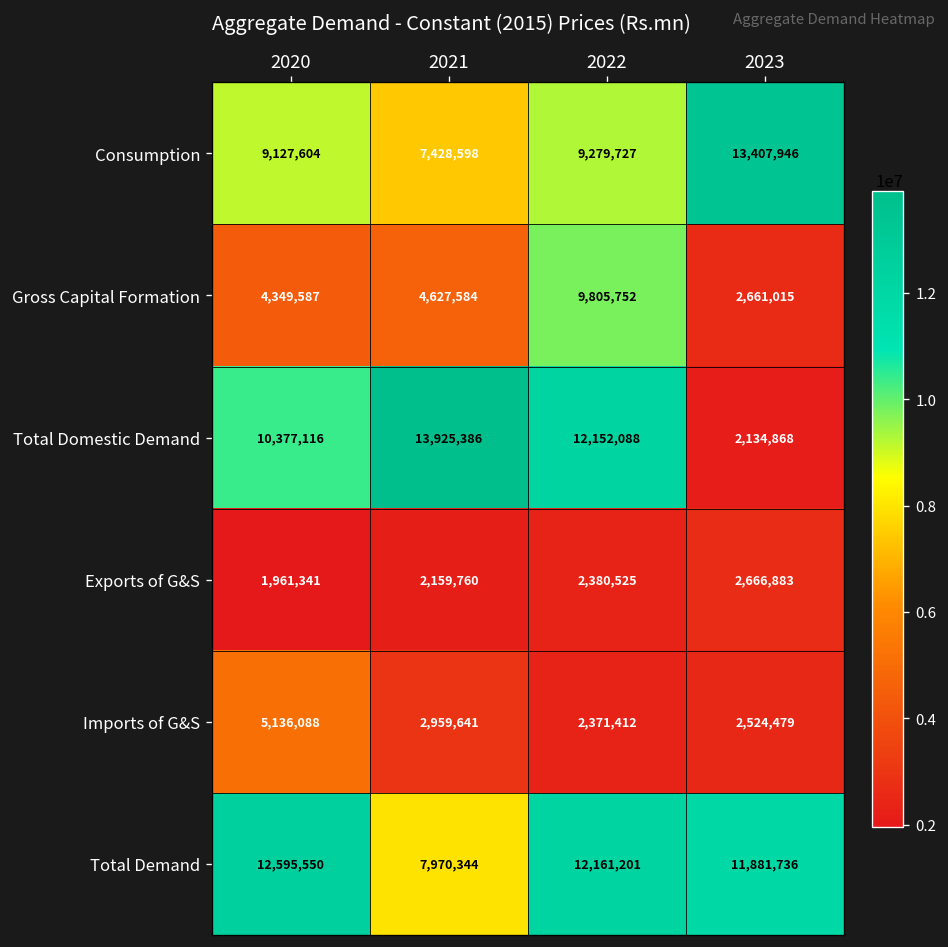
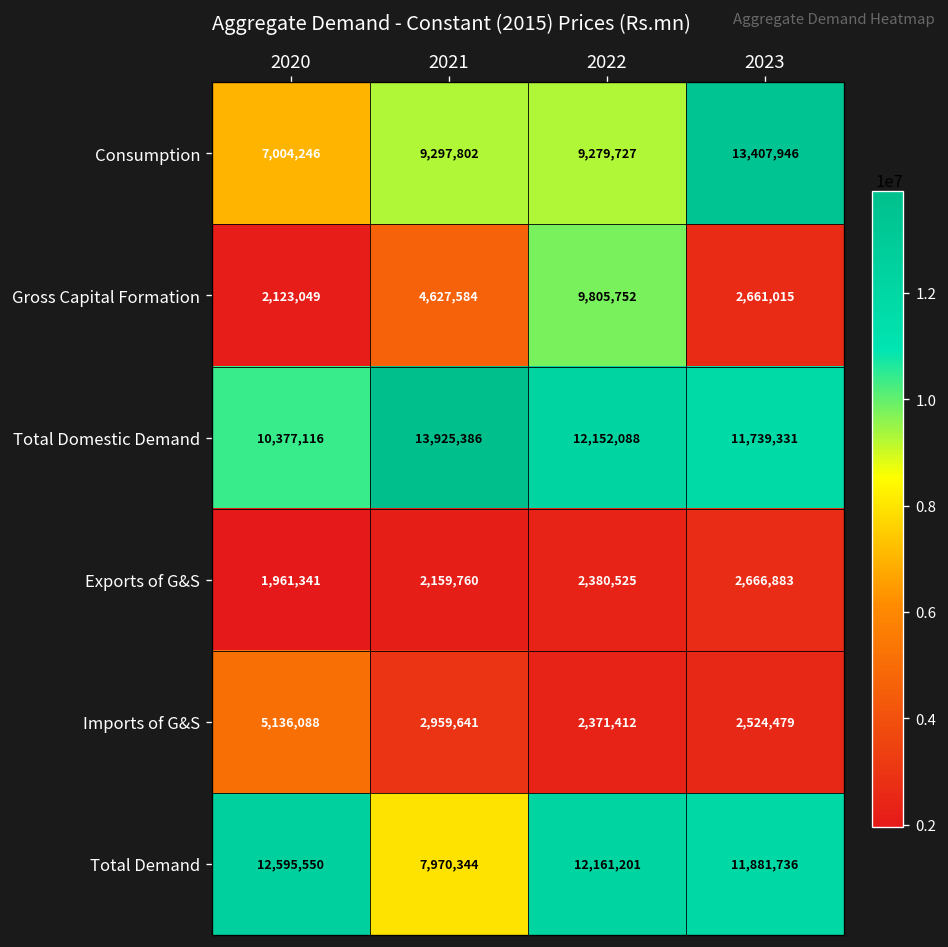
Consumption, 2020: 9,127,604 -> 7,004,246
Consumption, 2021: 7,428,598 -> 9,297,802
Gross Capital Formation, 2020: 4,349,587 -> 2,123,049
Total Domestic Demand, 2023: 2,134,868 -> 11,739,331
